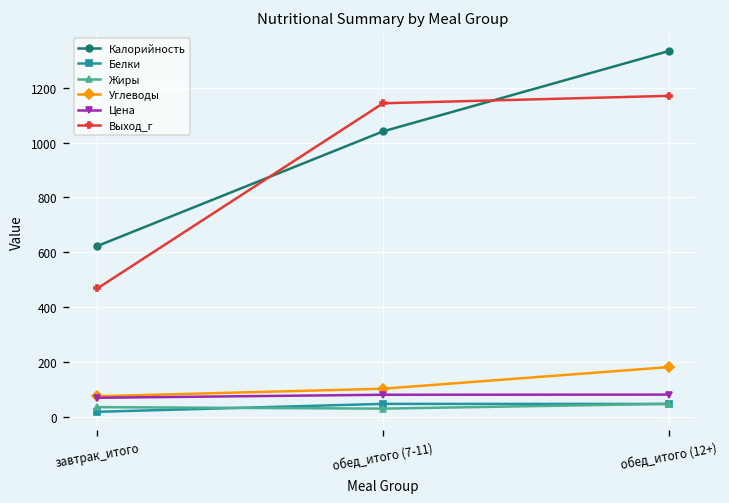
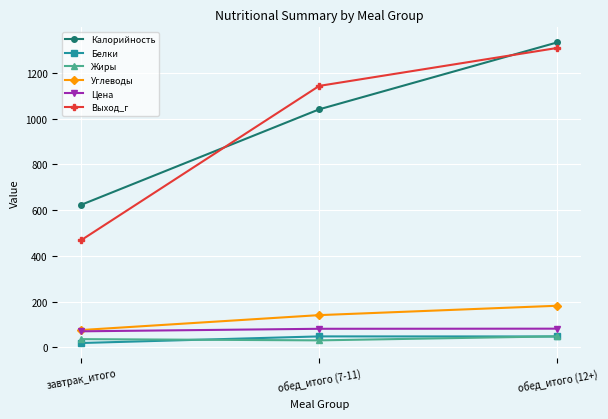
Углеводы, обед_итого (7-11): 100 -> 140
Выход_г, обед_итого (12+): 1170 -> 1310
